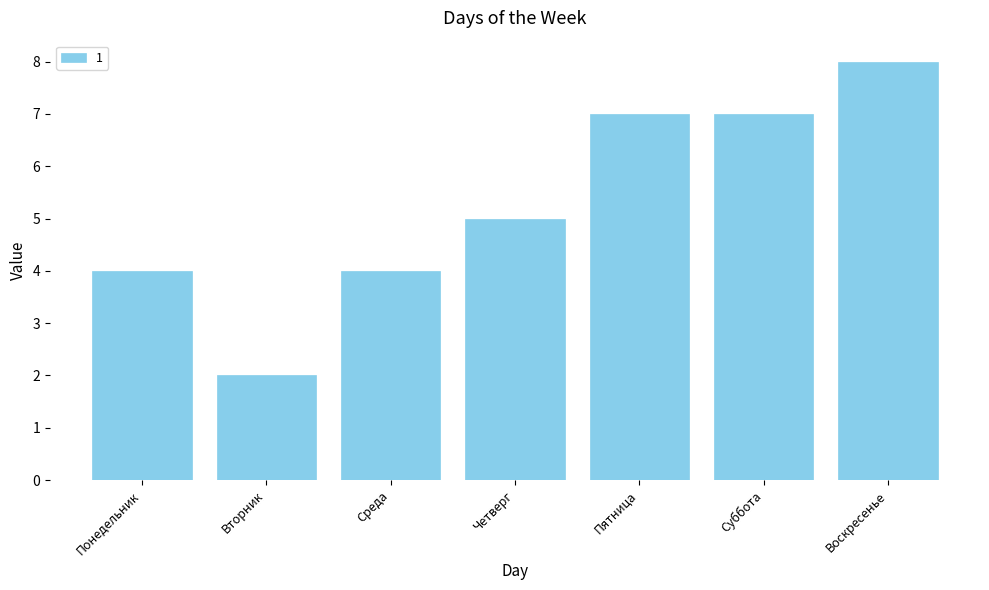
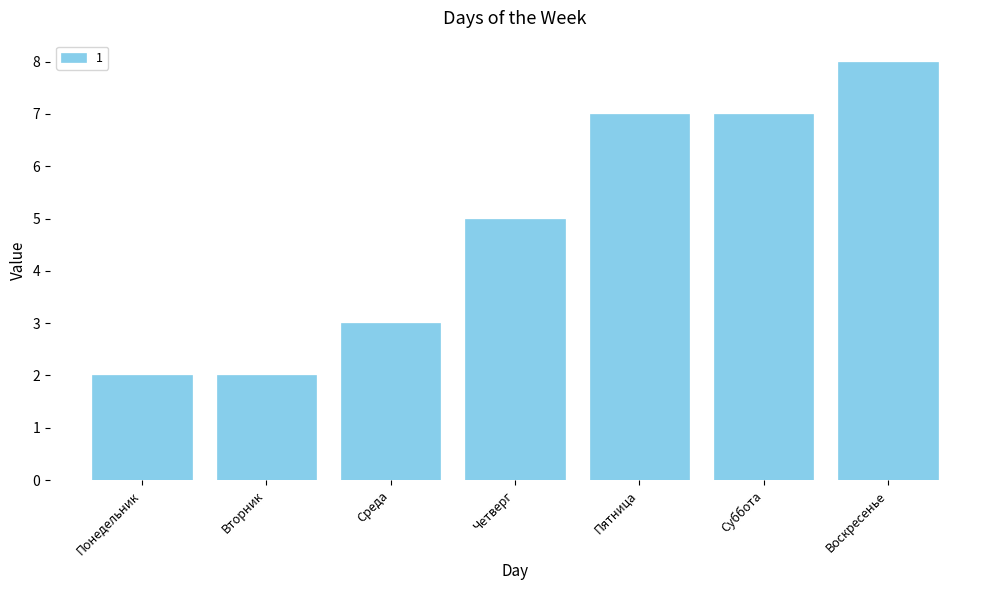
Понедельник: 4 -> 2
Среда: 4 -> 3
